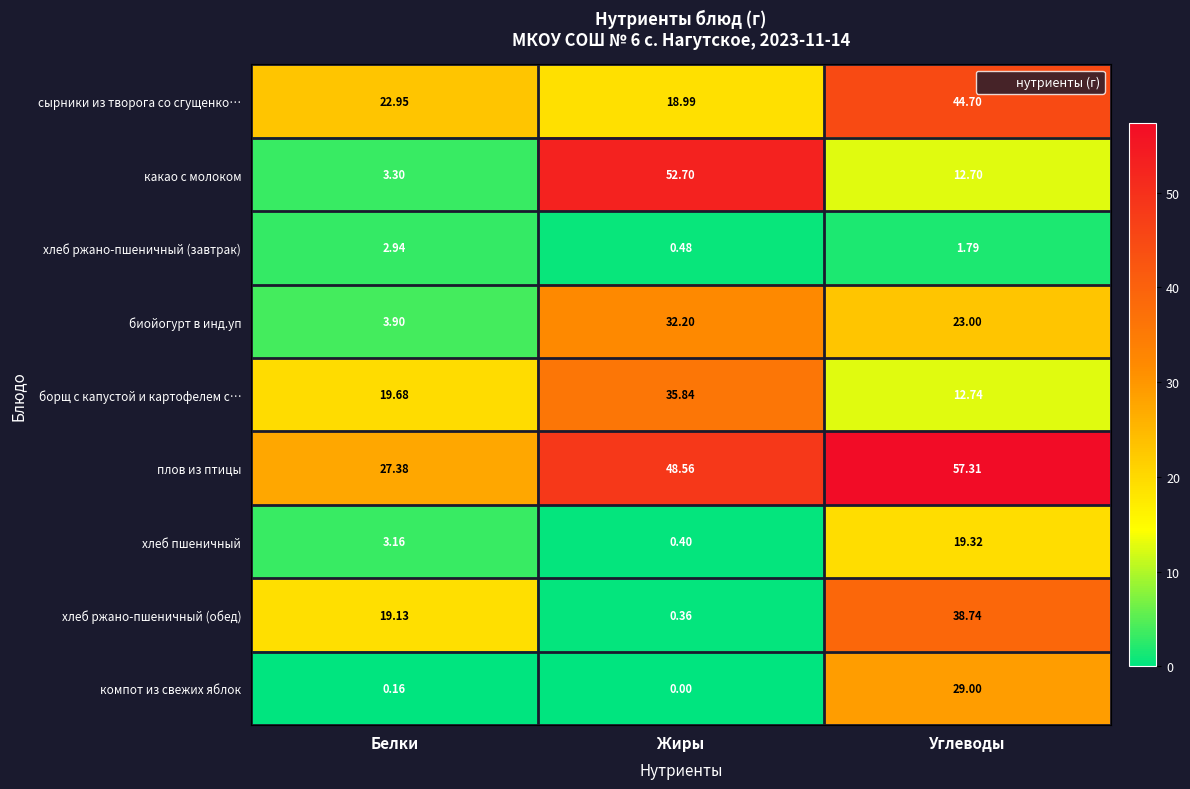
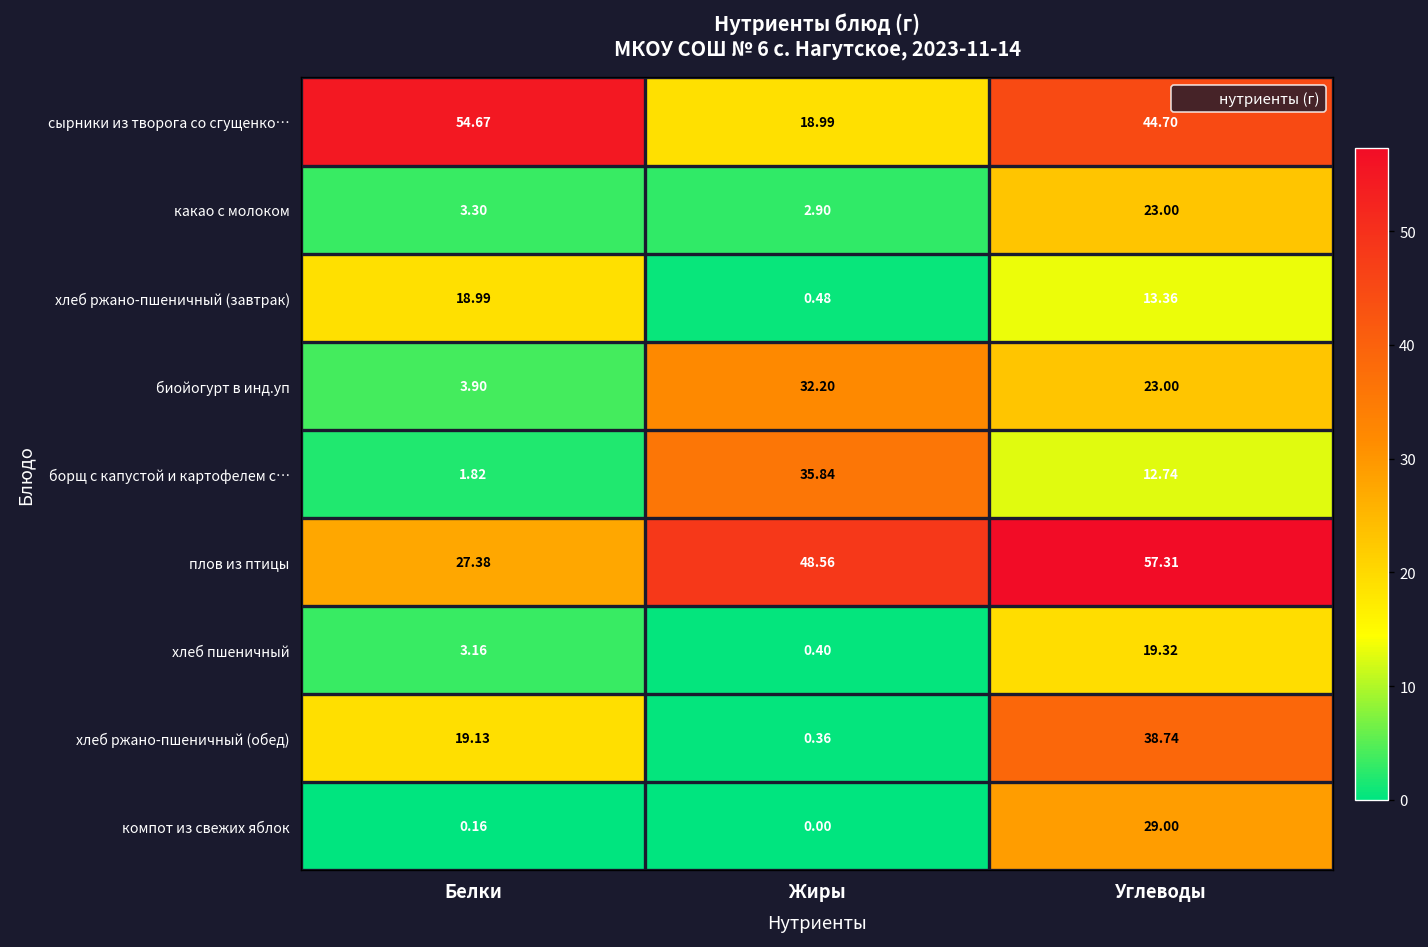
сырники из творога со сгущенко…, Белки: 22.95 -> 54.67
какао с молоком, Жиры: 52.70 -> 2.90
какао с молоком, Углеводы: 12.70 -> 23.00
хлеб ржано-пшеничный (завтрак), Белки: 2.94 -> 18.99
хлеб ржано-пшеничный (завтрак), Углеводы: 1.79 -> 13.36
борщ с капустой и картофелем с…, Белки: 19.68 -> 1.82
